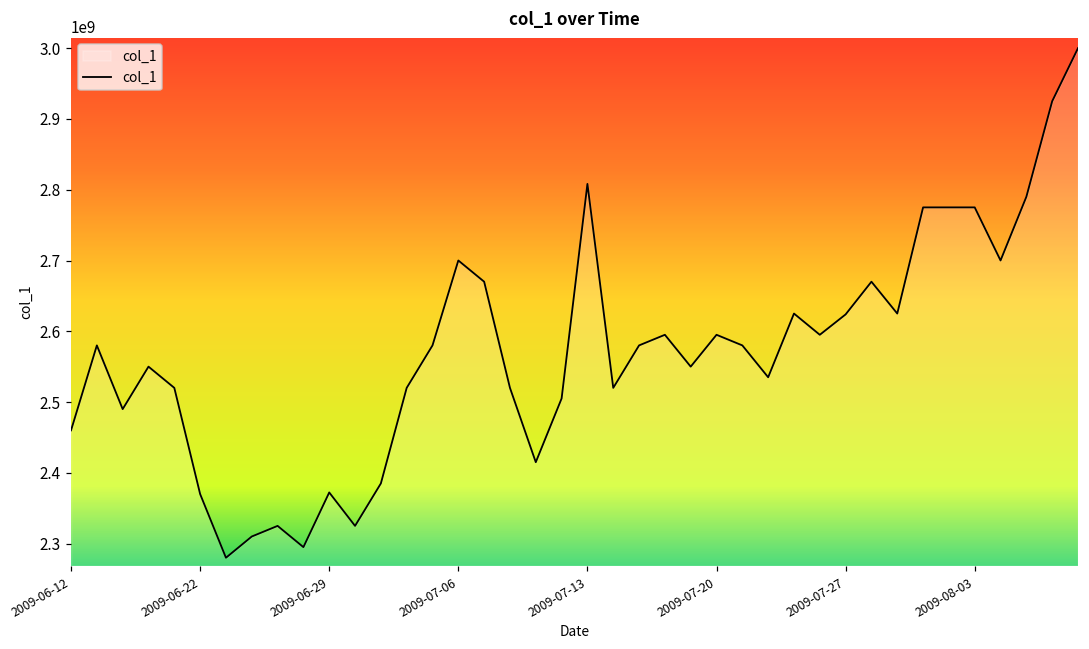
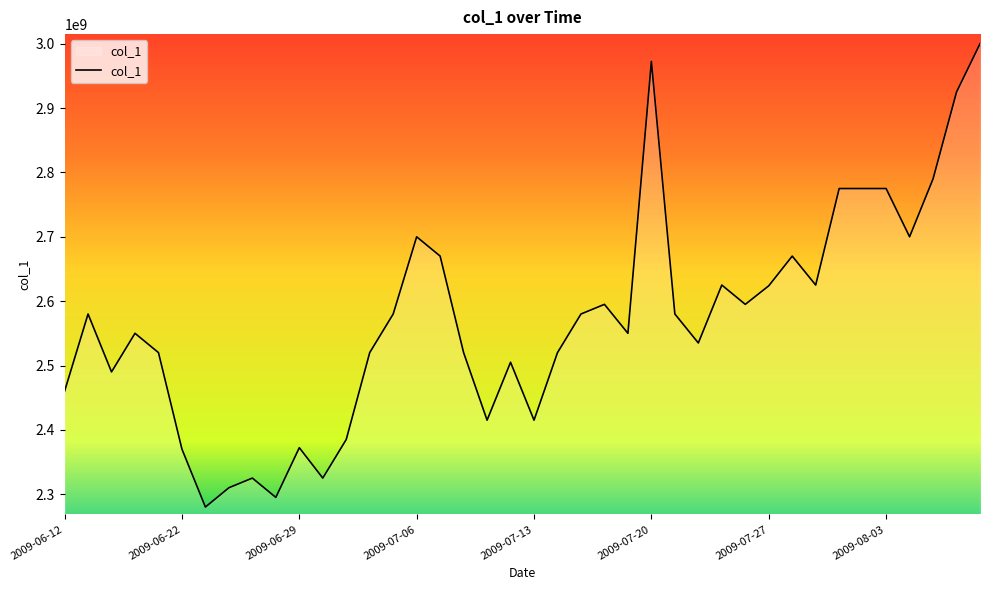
2009-07-13: 2810000000 -> 2420000000
2009-07-20: 2600000000 -> 2970000000
